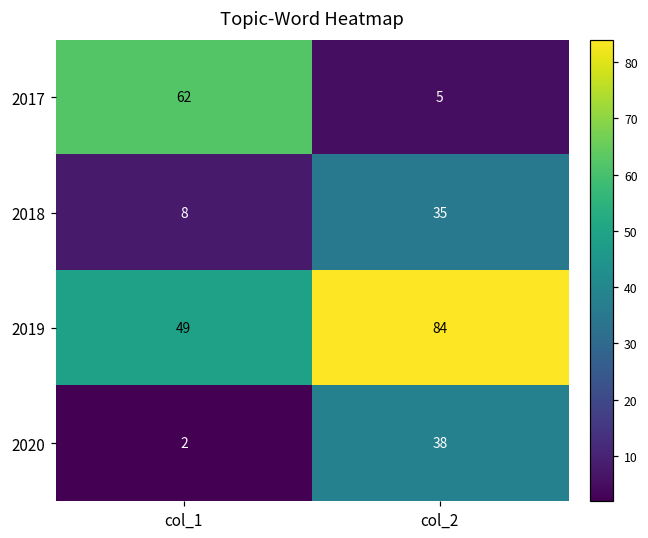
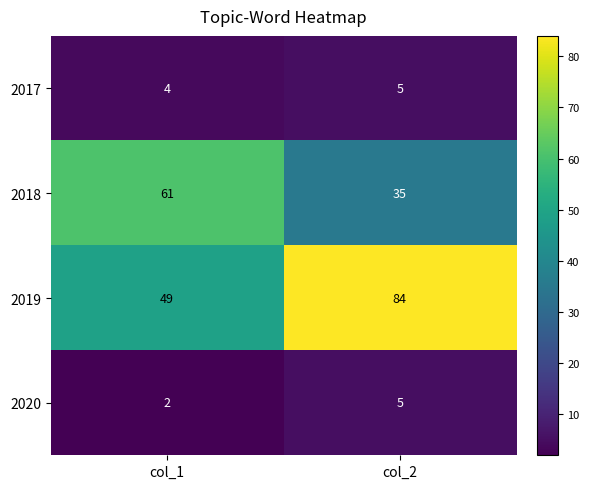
2017, col_1: 62 -> 4
2018, col_1: 8 -> 61
2020, col_2: 38 -> 5
